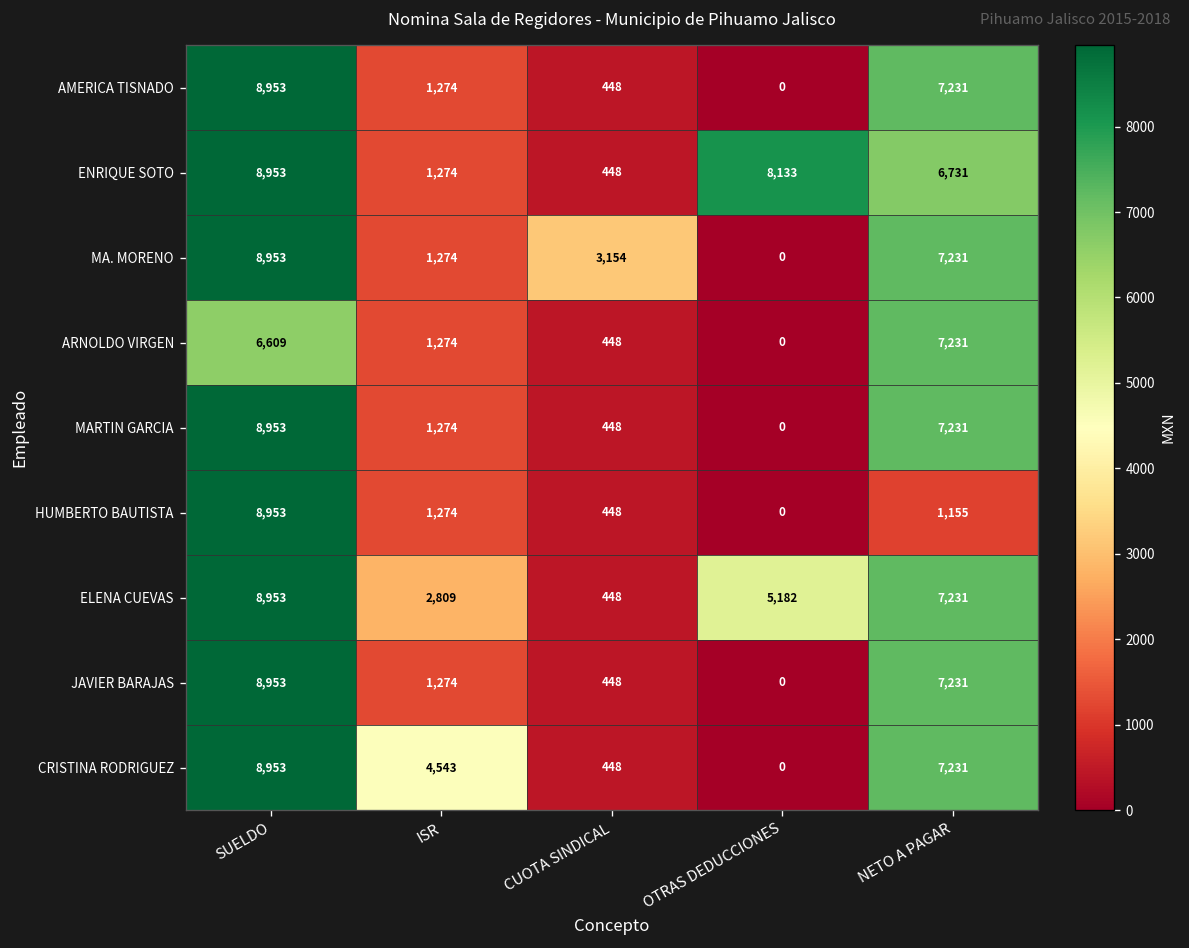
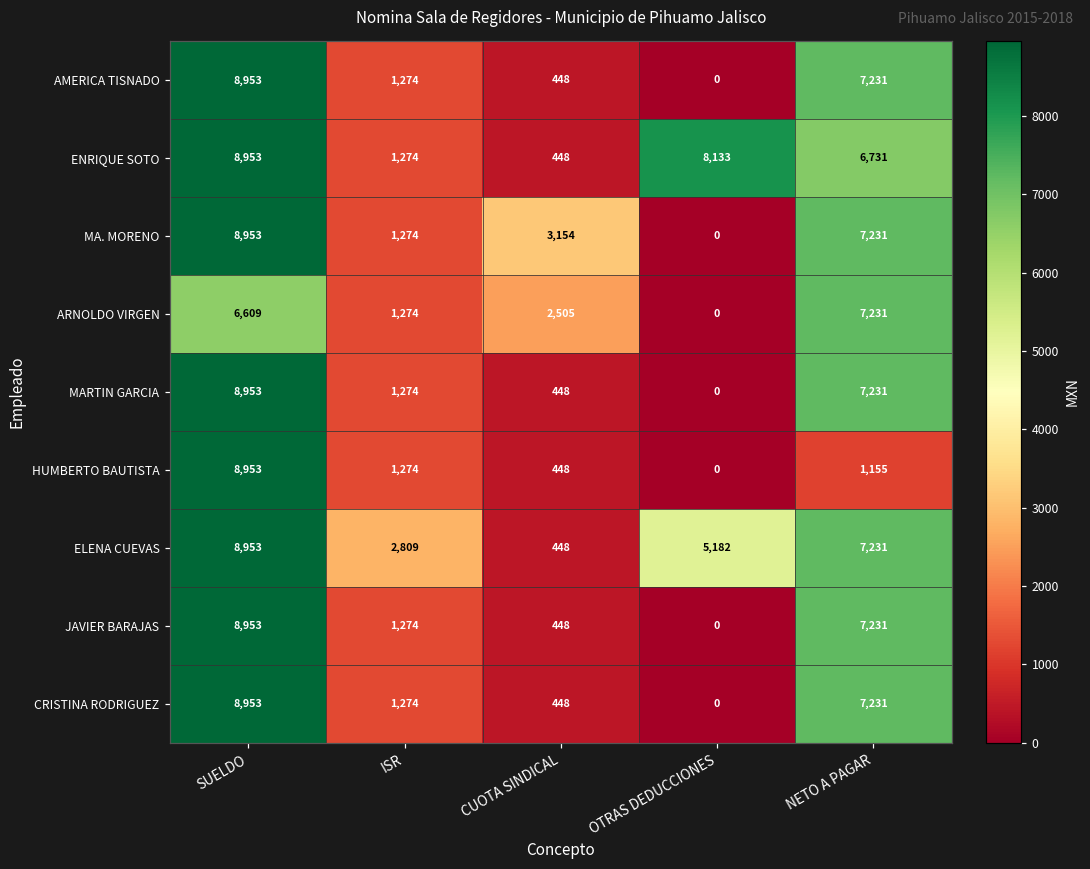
ARNOLDO VIRGEN, CUOTA SINDICAL: 448 -> 2,505
CRISTINA RODRIGUEZ, ISR: 4,543 -> 1,274
